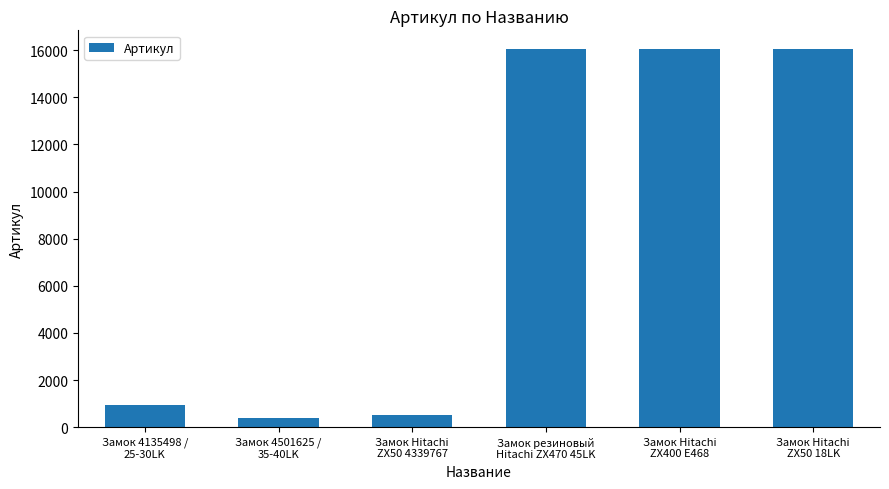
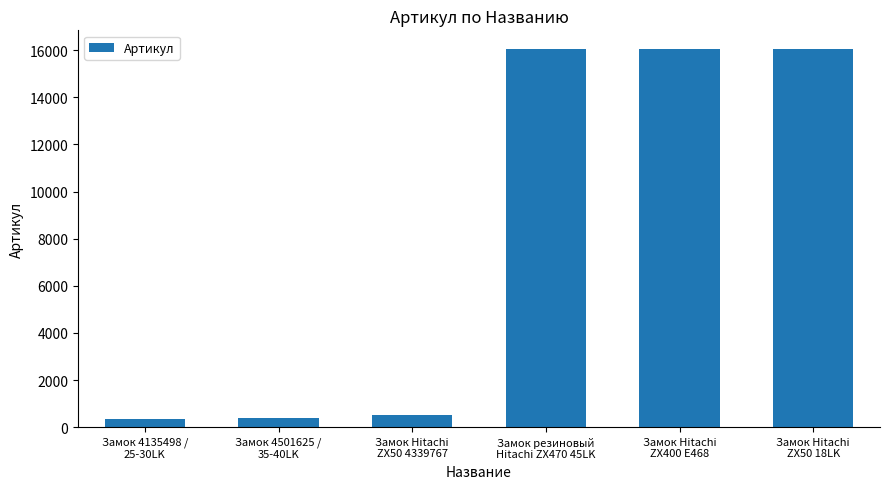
Замок 4135498 / 25-30LK: 900 -> 300
